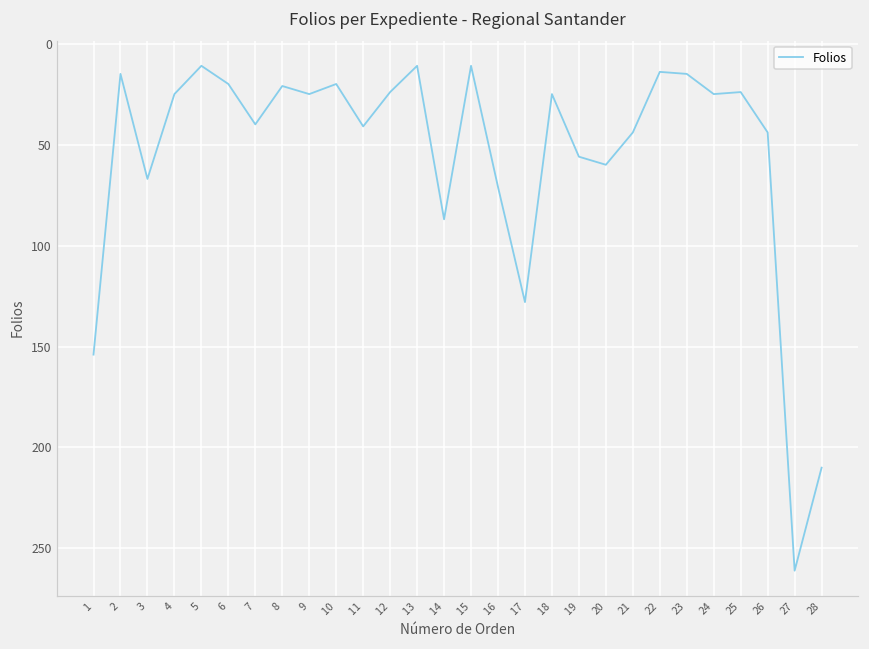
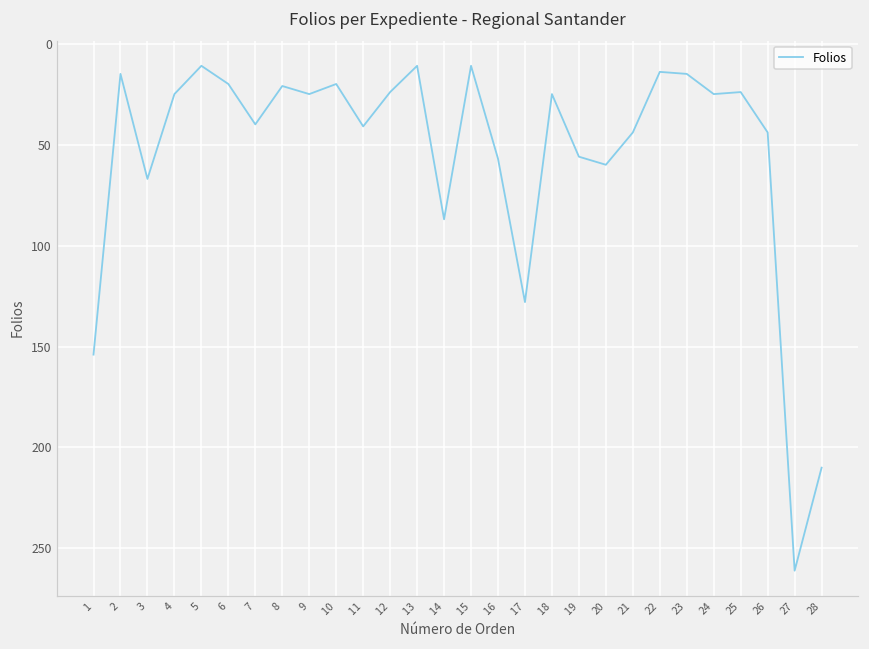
16: 71 -> 57
